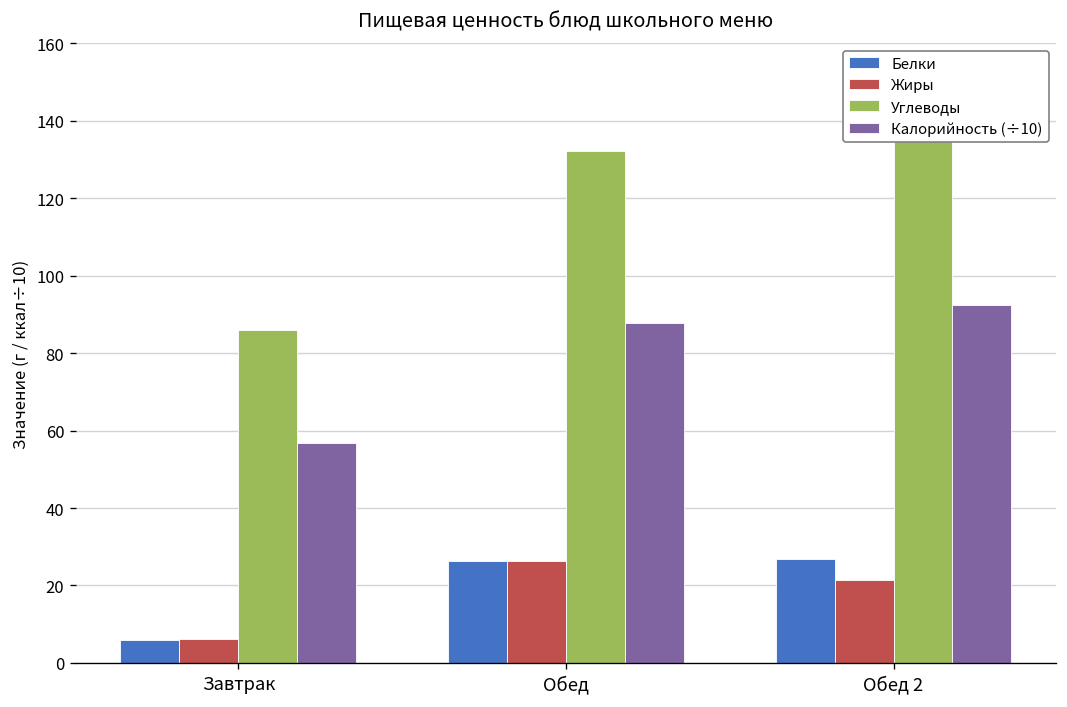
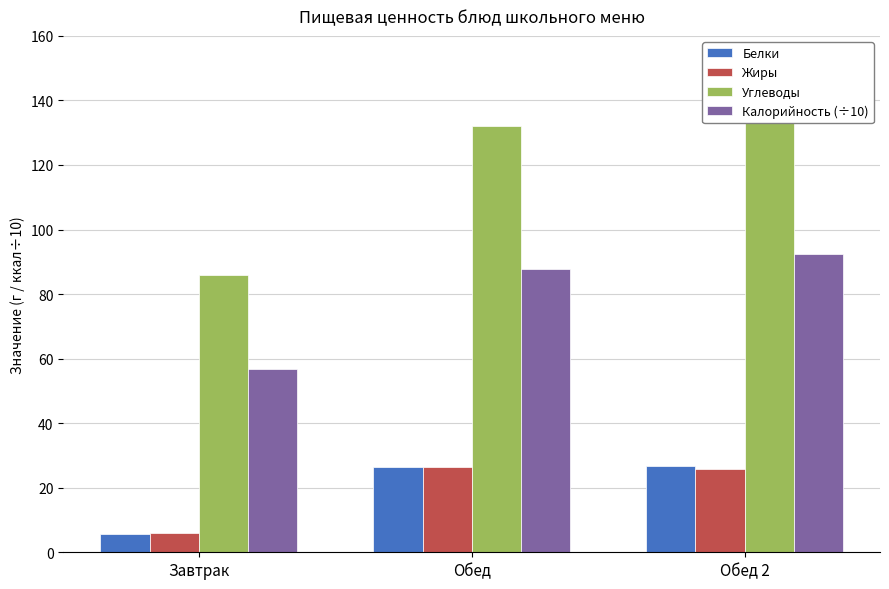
Жиры, Обед 2: 21 -> 26
